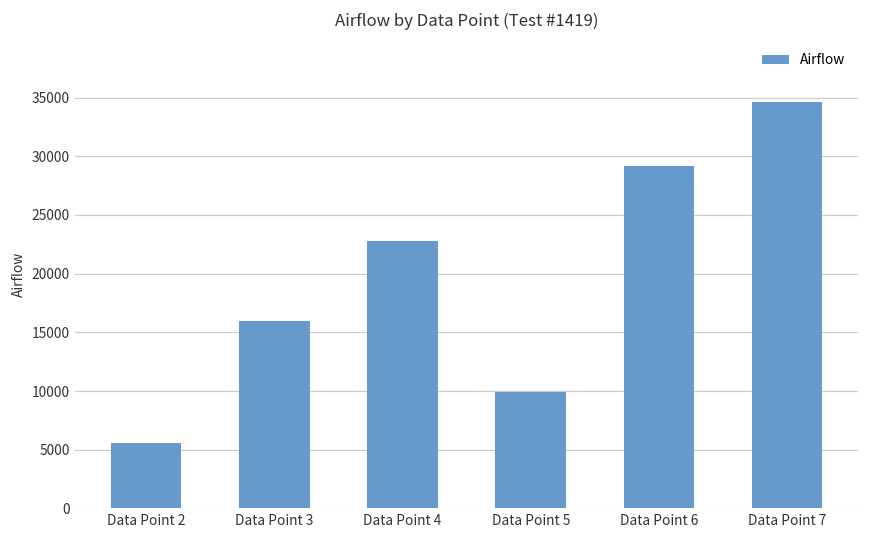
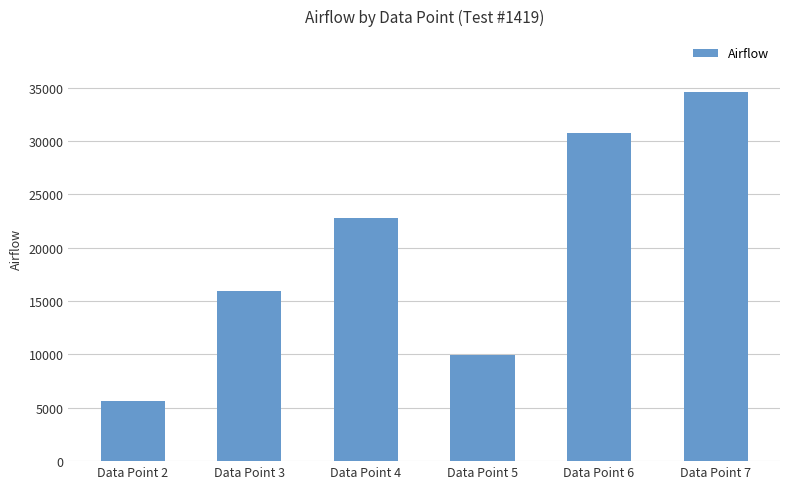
Data Point 6: 29200 -> 30800
